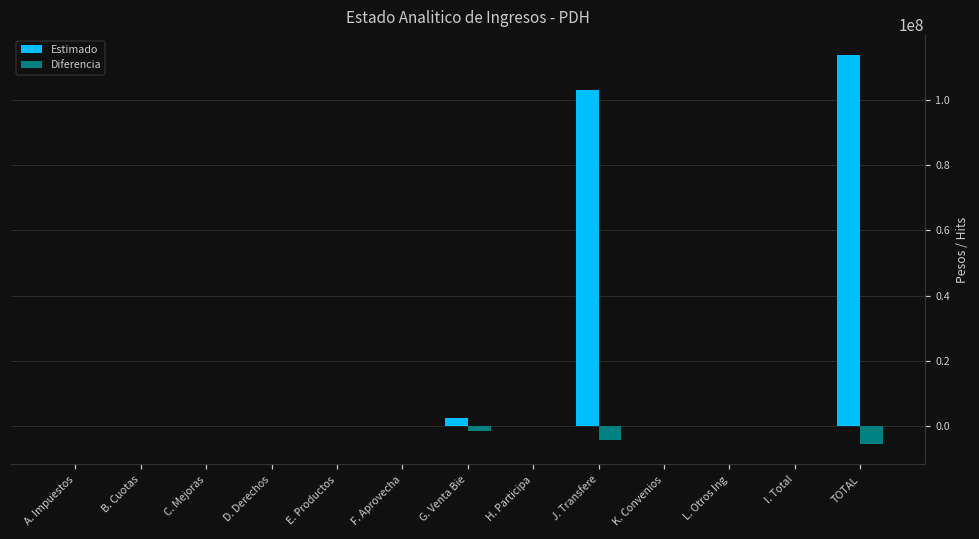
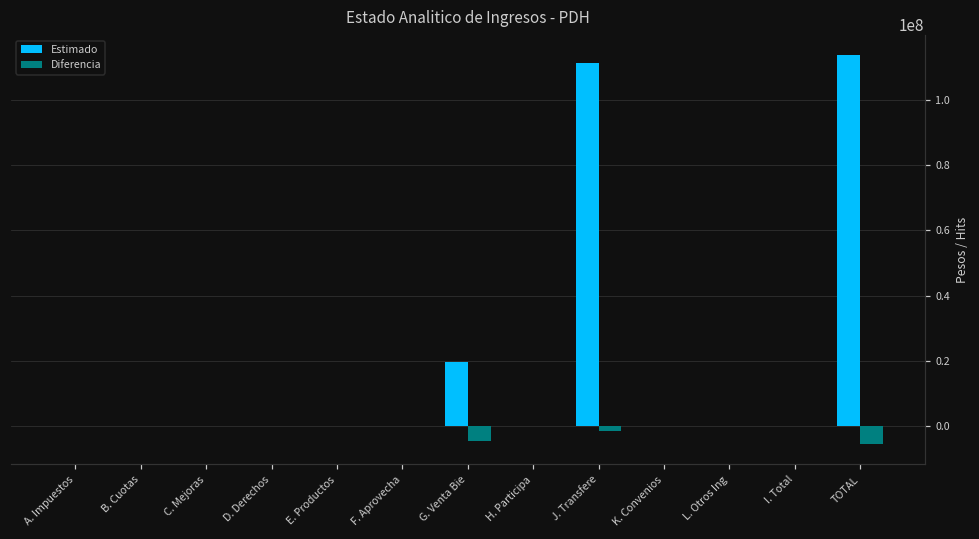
Estimado, G. Venta Bie: 3000000 -> 20000000
Diferencia, G. Venta Bie: -1000000 -> -4000000
Estimado, J. Transfere: 103000000 -> 111000000
Diferencia, J. Transfere: -4000000 -> -1000000
